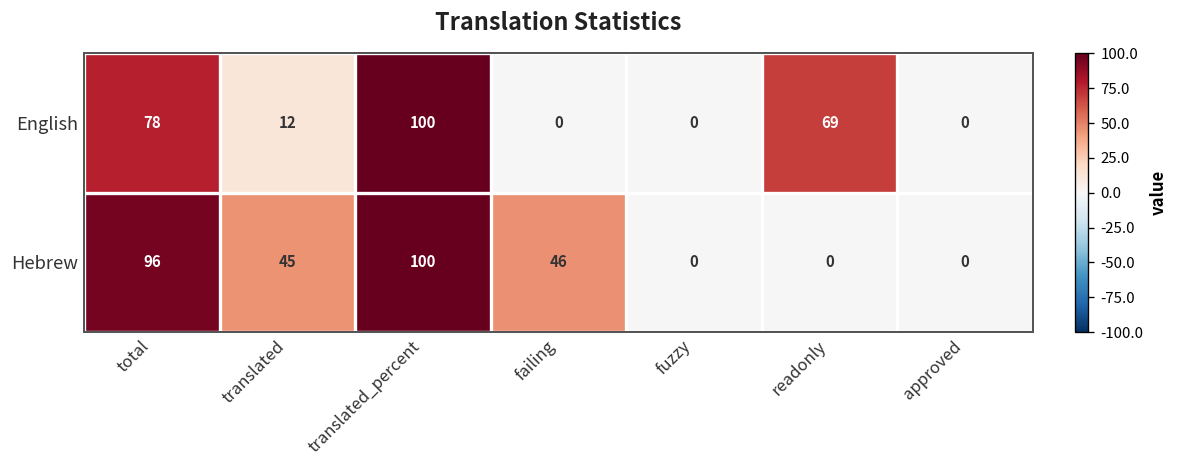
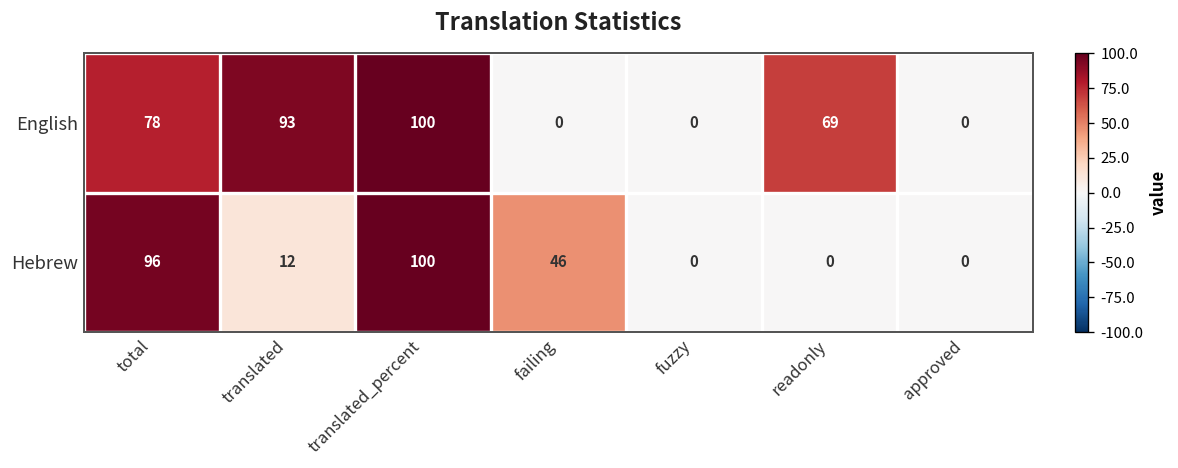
English, translated: 12 -> 93
Hebrew, translated: 45 -> 12
